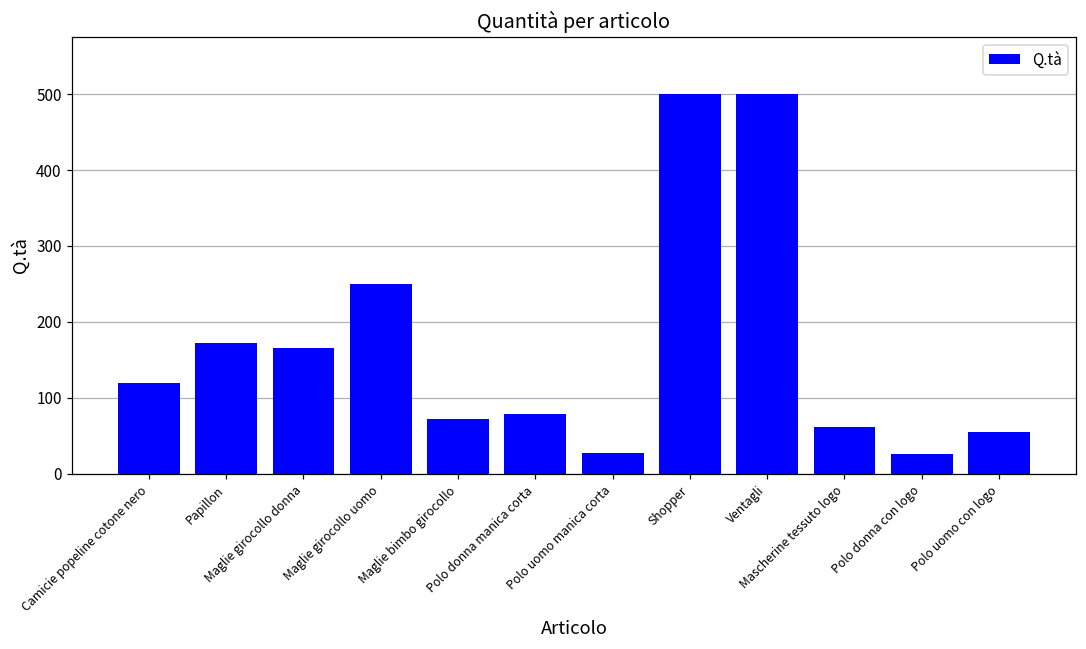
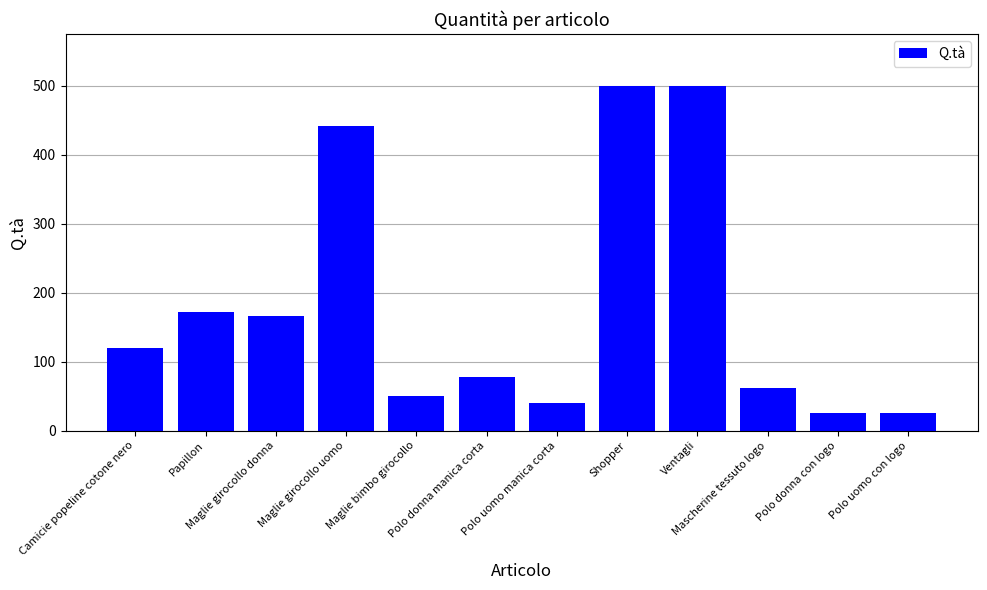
Maglie girocollo uomo: 250 -> 440
Maglie bimbo girocollo: 70 -> 50
Polo uomo manica corta: 30 -> 40
Polo uomo con logo: 60 -> 30
